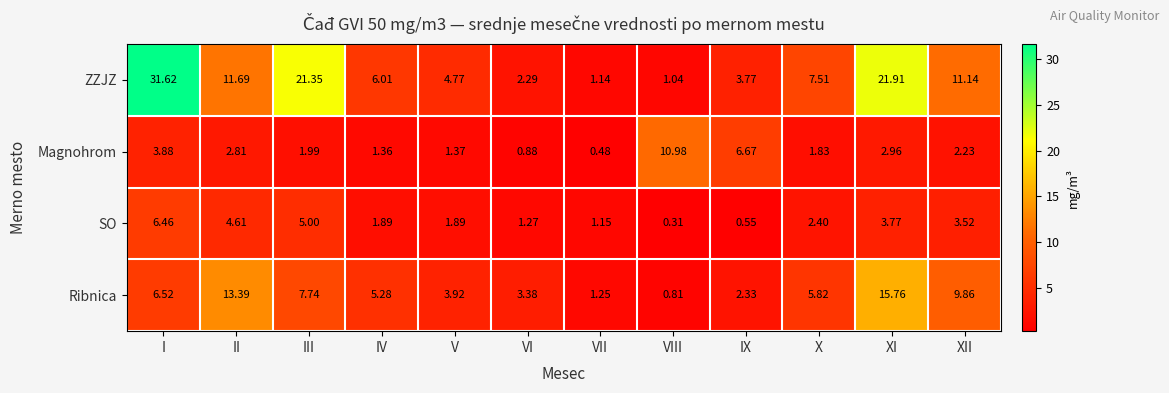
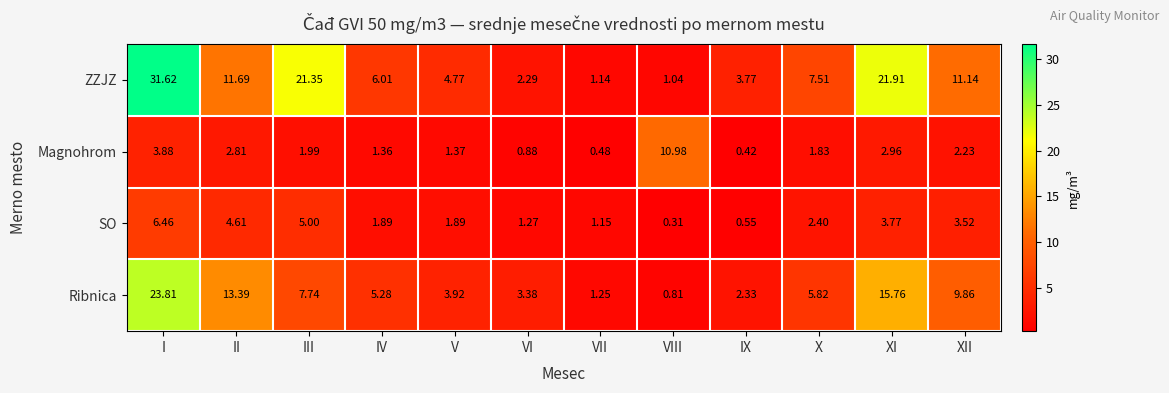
Magnohrom, IX: 6.67 -> 0.42
Ribnica, I: 6.52 -> 23.81
